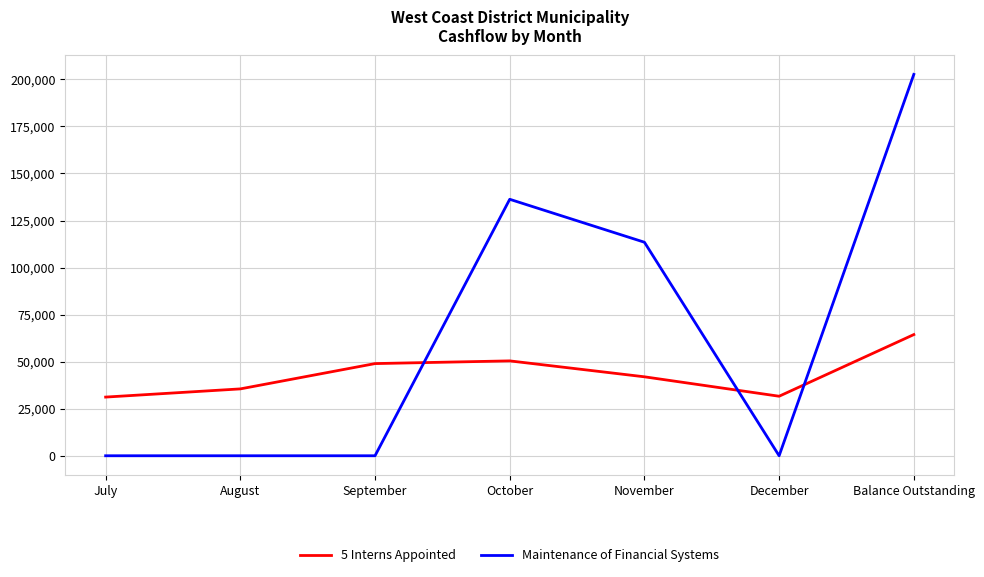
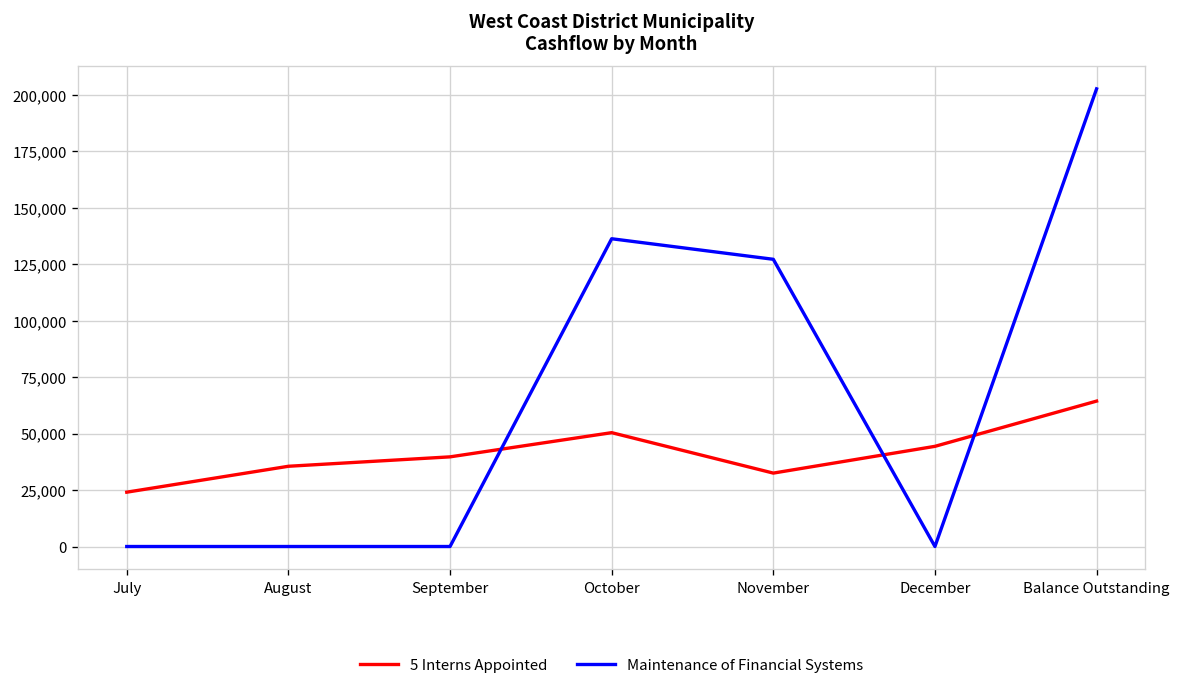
5 Interns Appointed, July: 31,000 -> 24,000
5 Interns Appointed, September: 49,000 -> 40,000
5 Interns Appointed, November: 42,000 -> 33,000
Maintenance of Financial Systems, November: 113,000 -> 127,000
5 Interns Appointed, December: 32,000 -> 44,000
